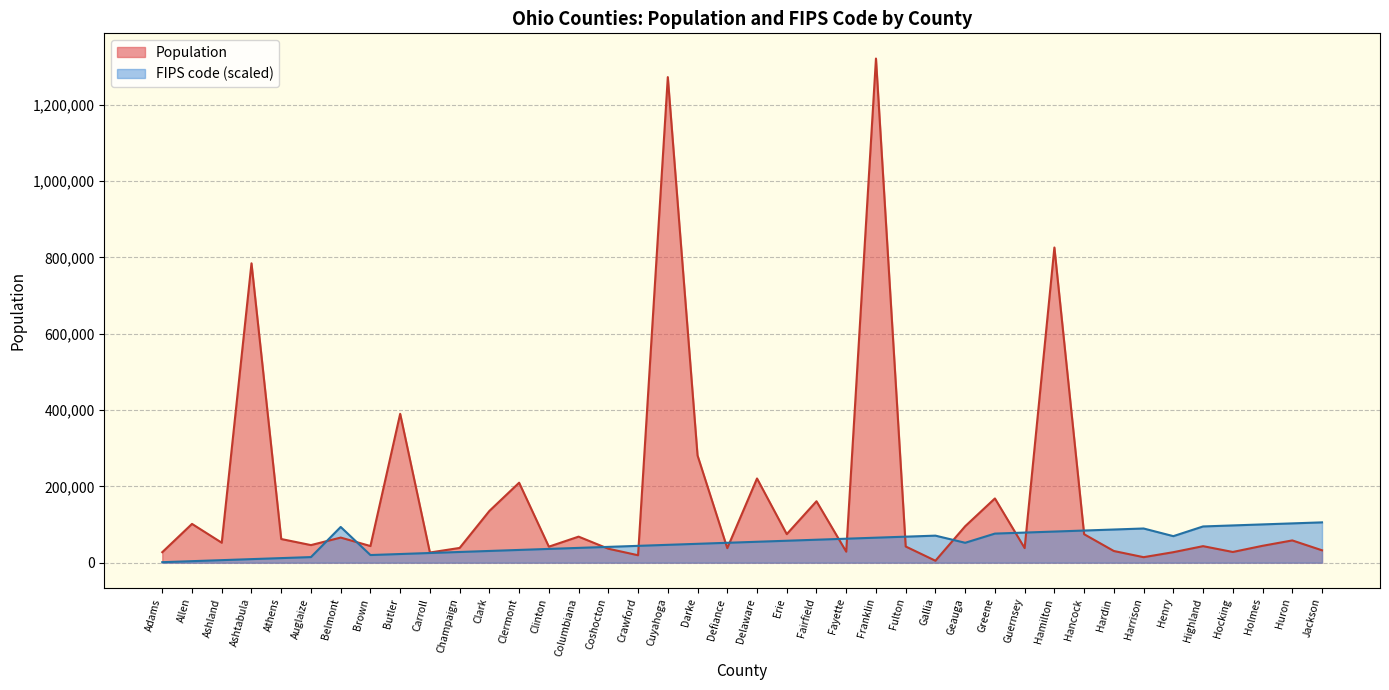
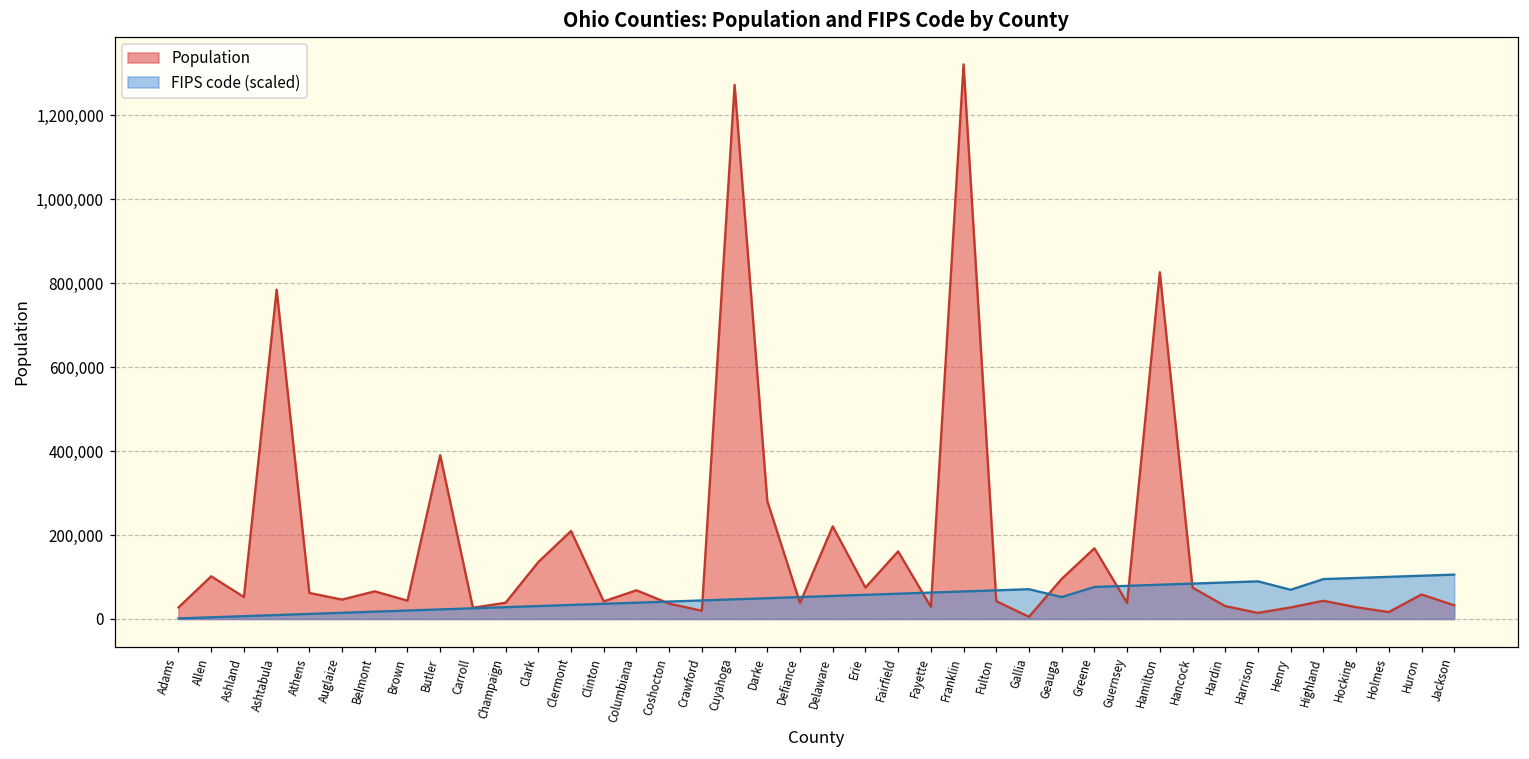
FIPS code (scaled), Belmont: 90,000 -> 20,000
Population, Holmes: 40,000 -> 20,000
